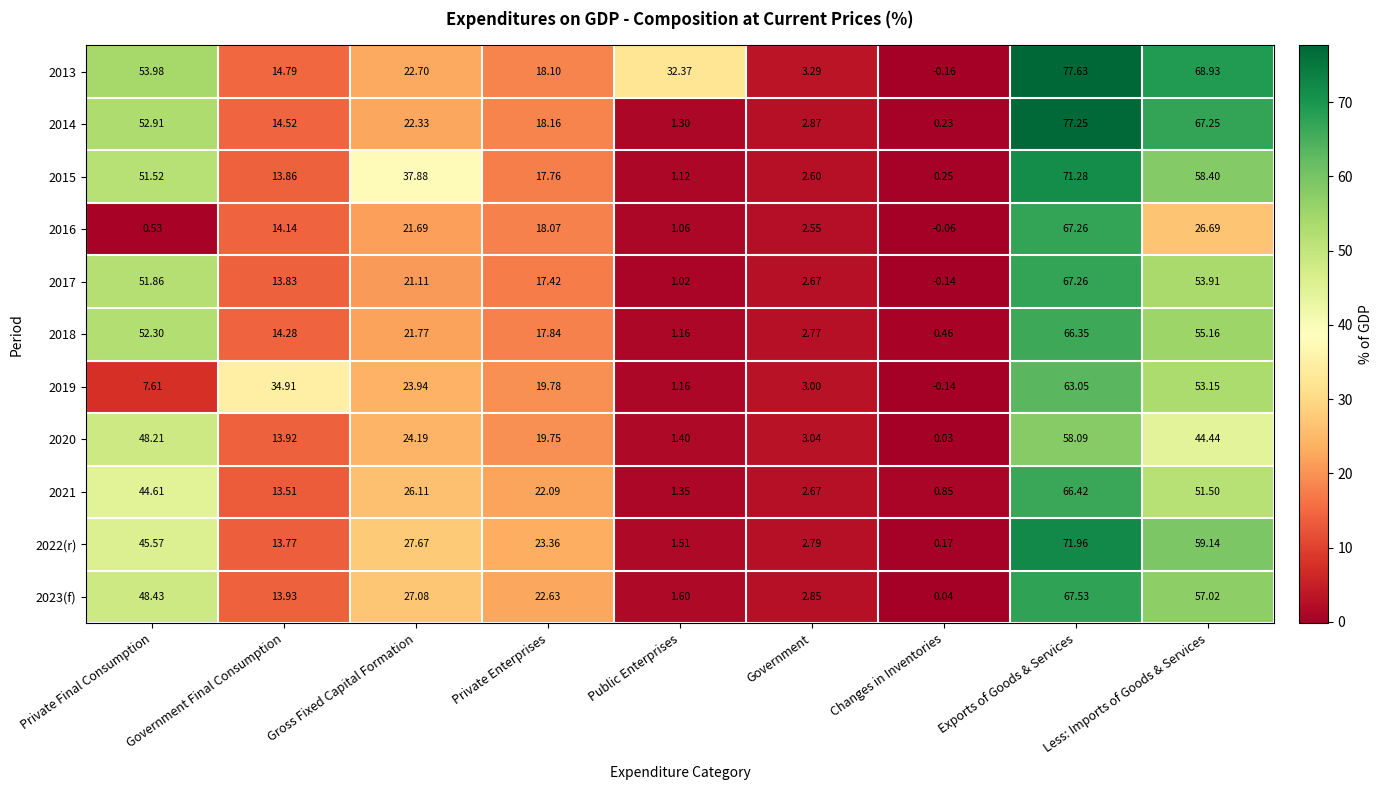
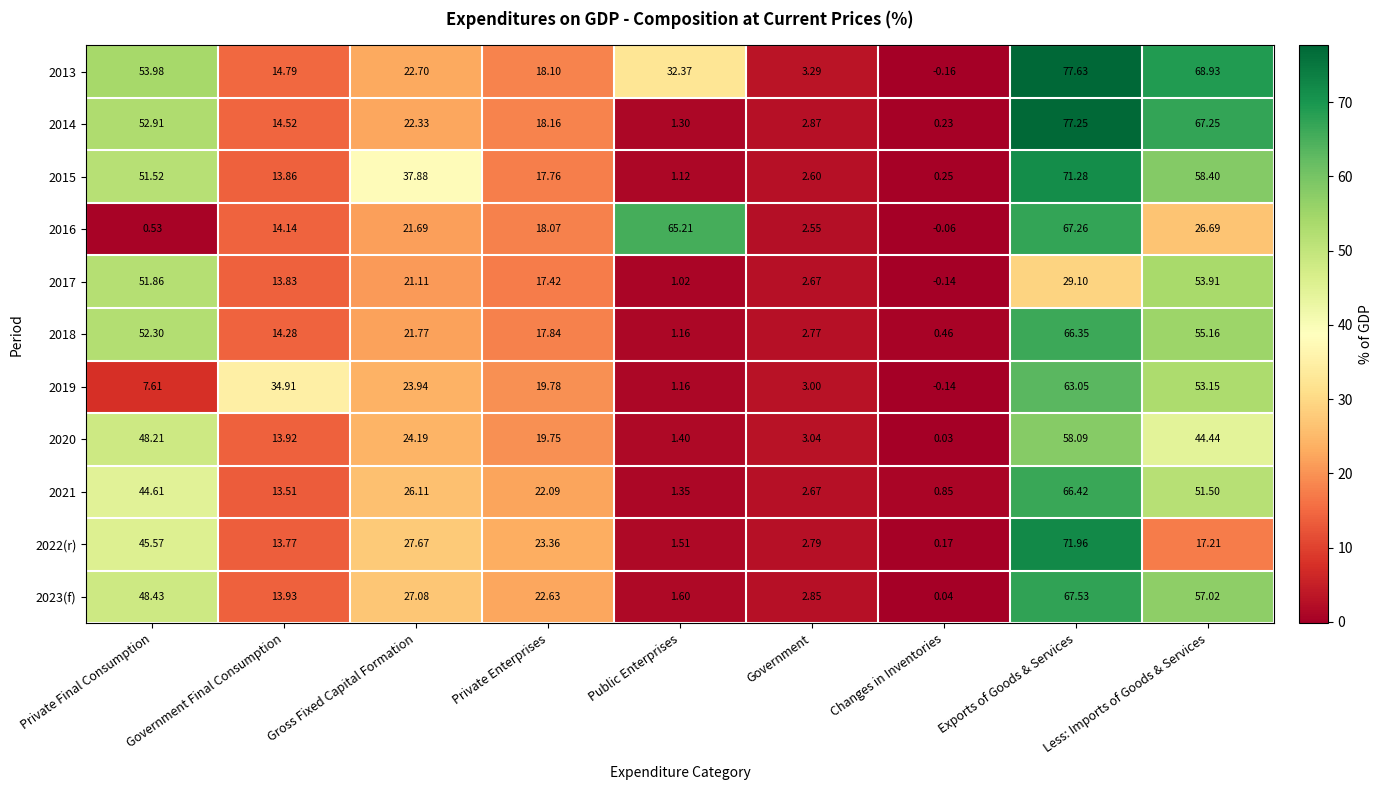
2016, Public Enterprises: 1.06 -> 65.21
2017, Exports of Goods & Services: 67.26 -> 29.10
2022(r), Less: Imports of Goods & Services: 59.14 -> 17.21
